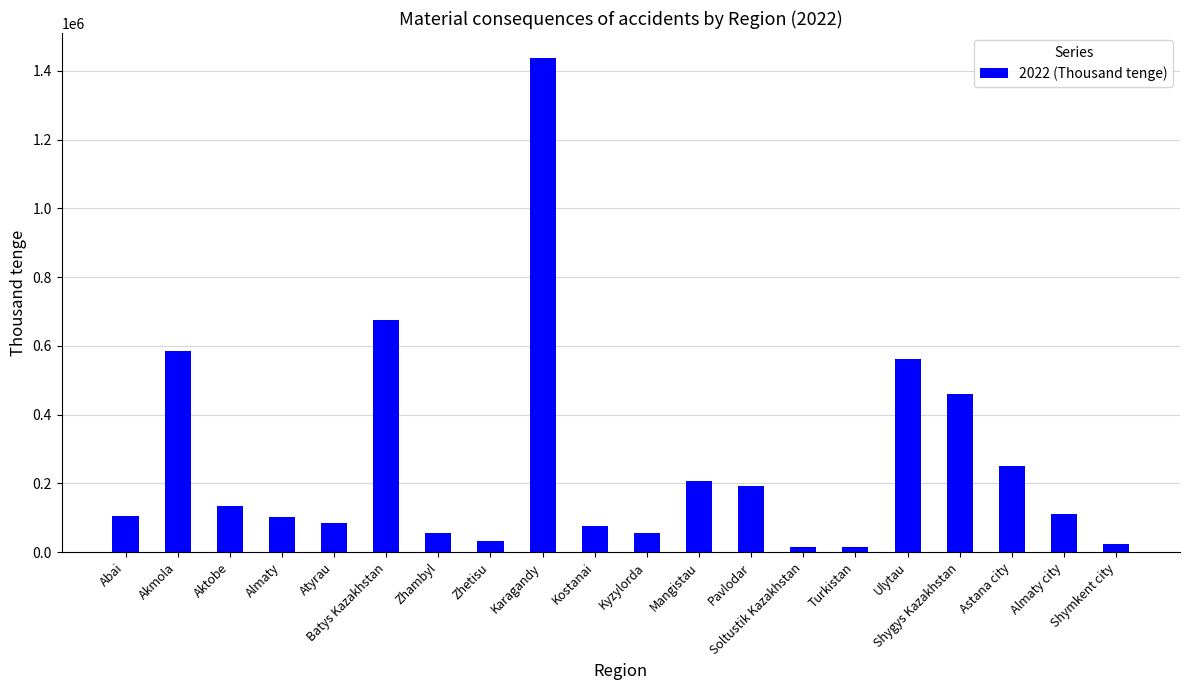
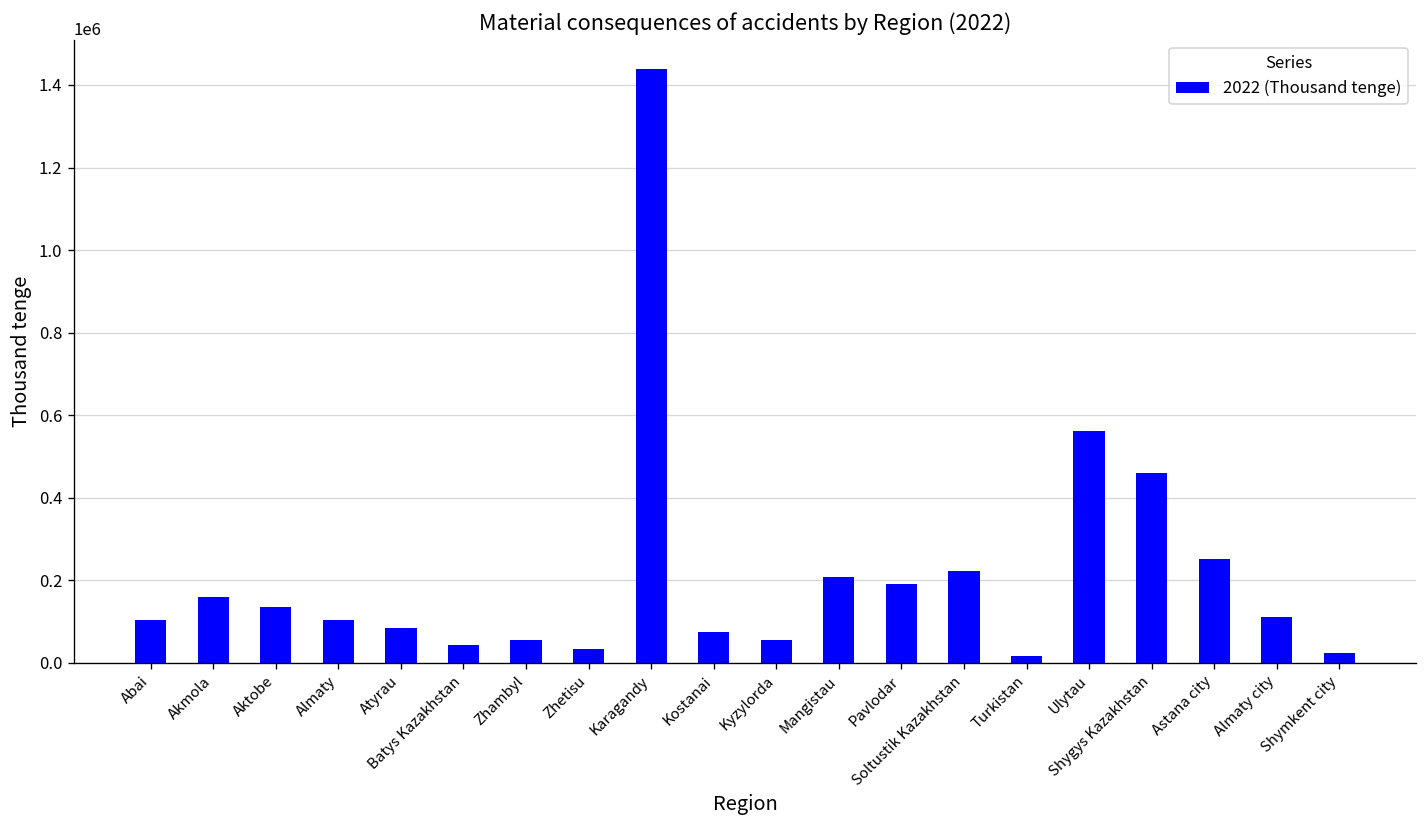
Akmola: 580000 -> 160000
Batys Kazakhstan: 680000 -> 40000
Soltustik Kazakhstan: 20000 -> 220000
